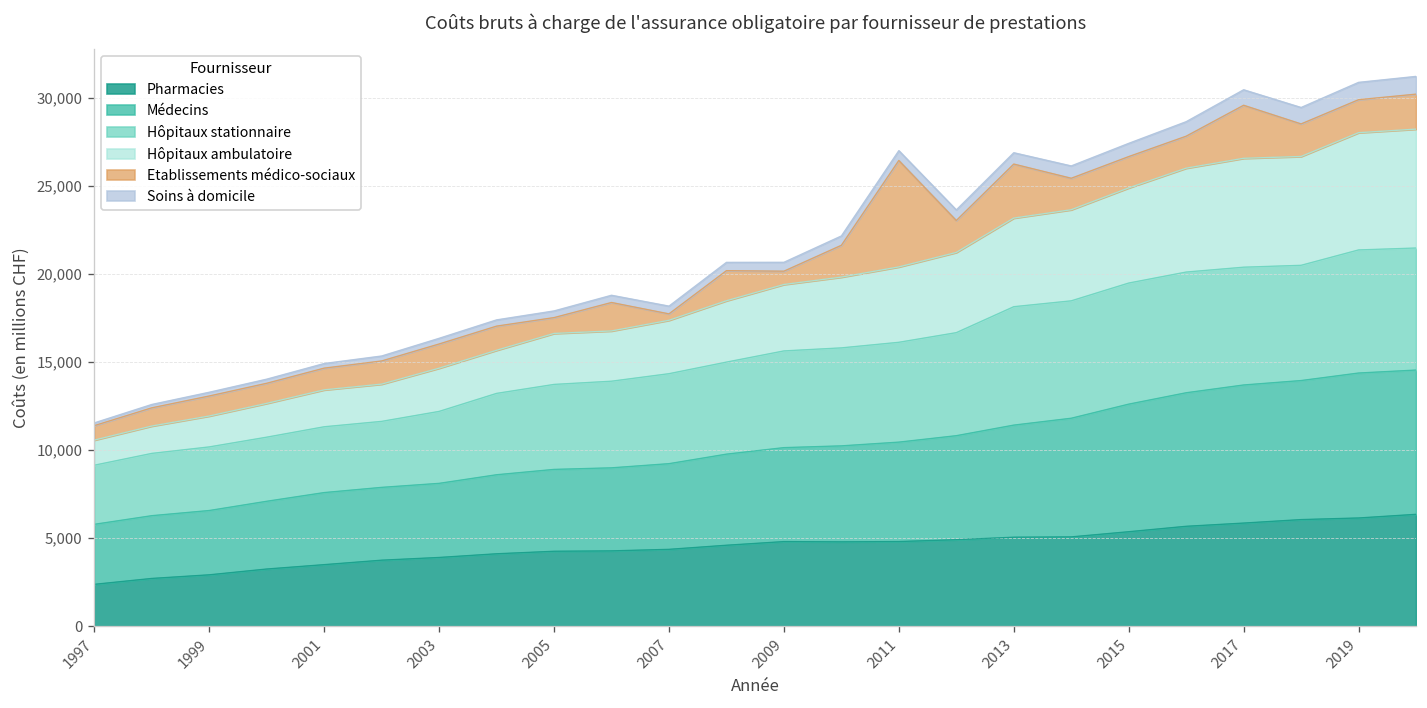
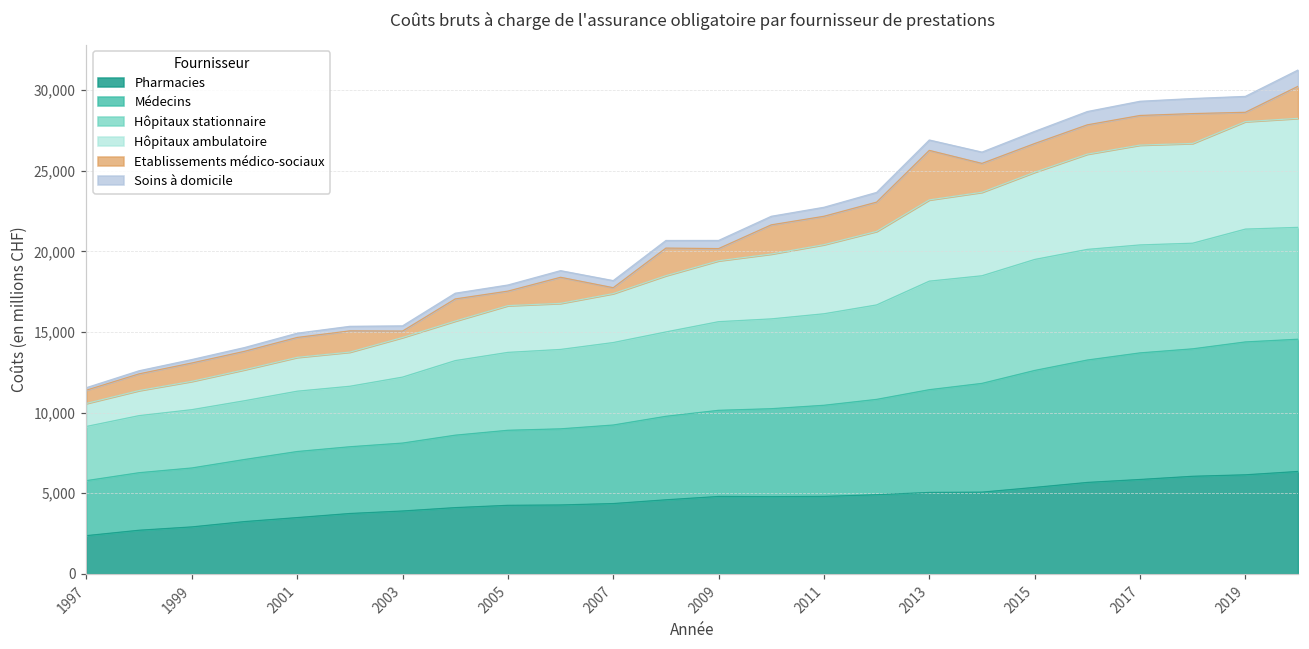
Etablissements médico-sociaux, 2003: 1,400 -> 400
Etablissements médico-sociaux, 2011: 6,100 -> 1,800
Etablissements médico-sociaux, 2017: 3,000 -> 1,800
Etablissements médico-sociaux, 2019: 1,900 -> 600
